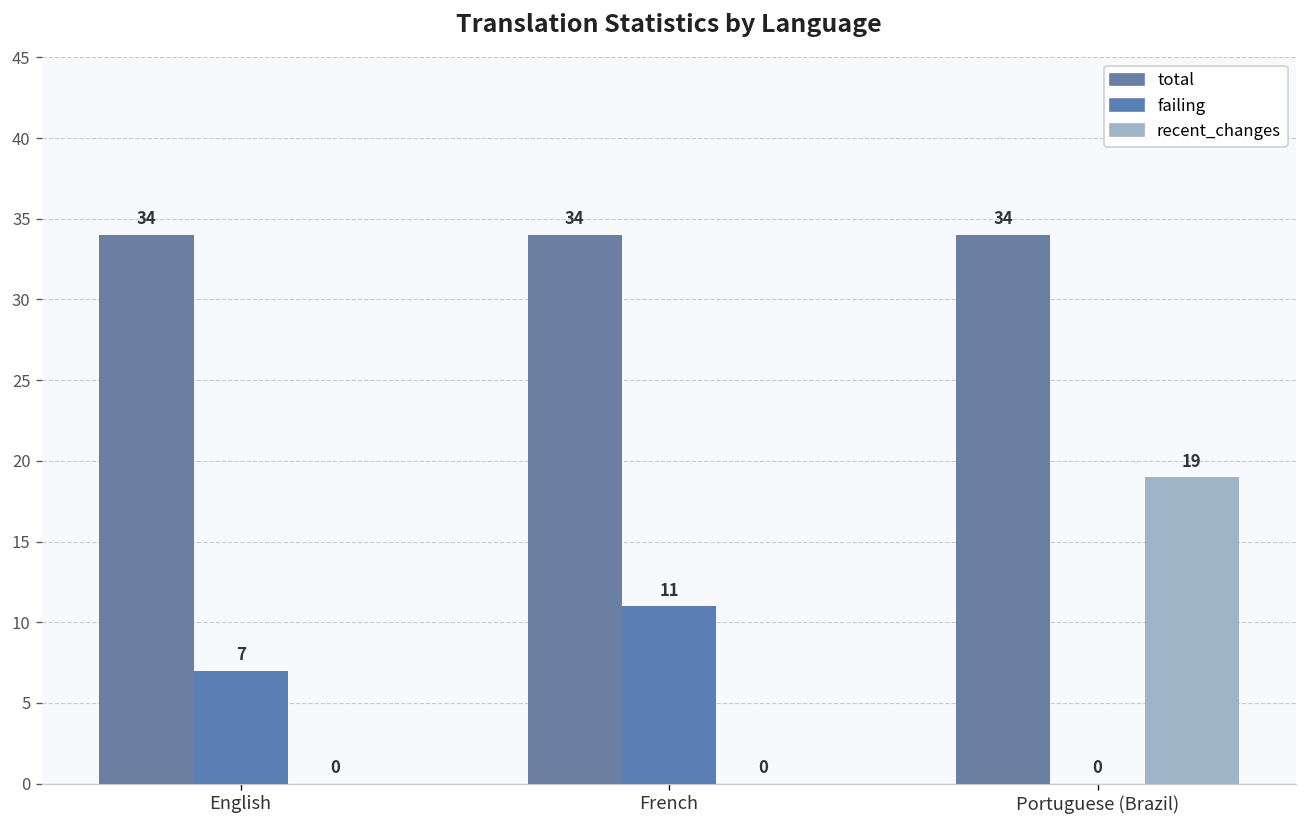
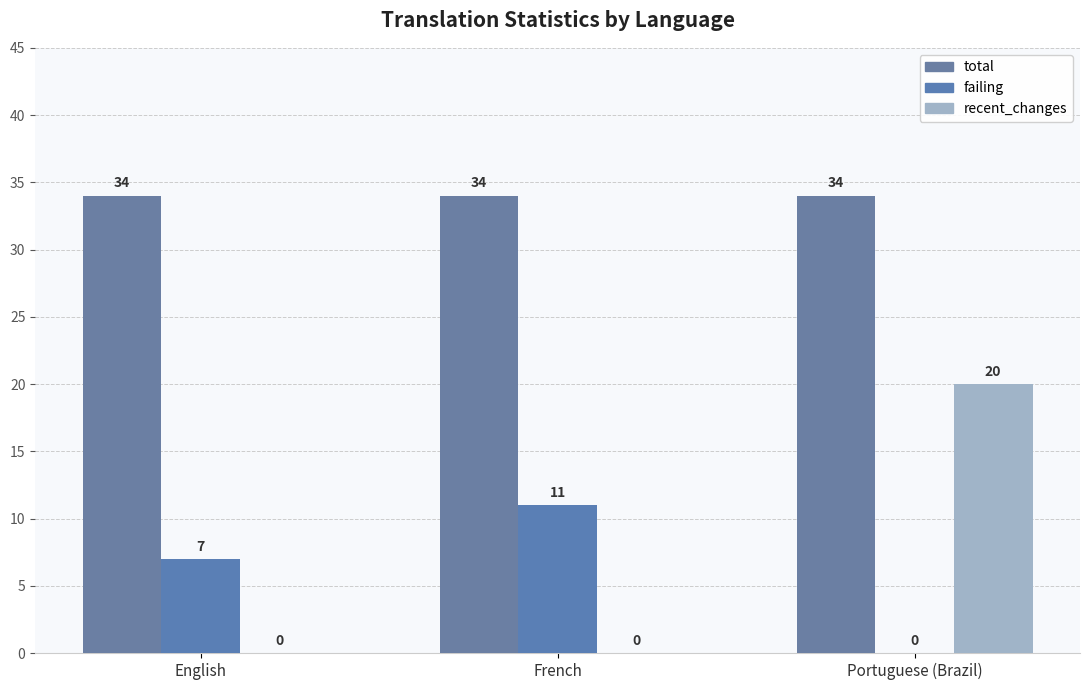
recent_changes, Portuguese (Brazil): 19 -> 20
